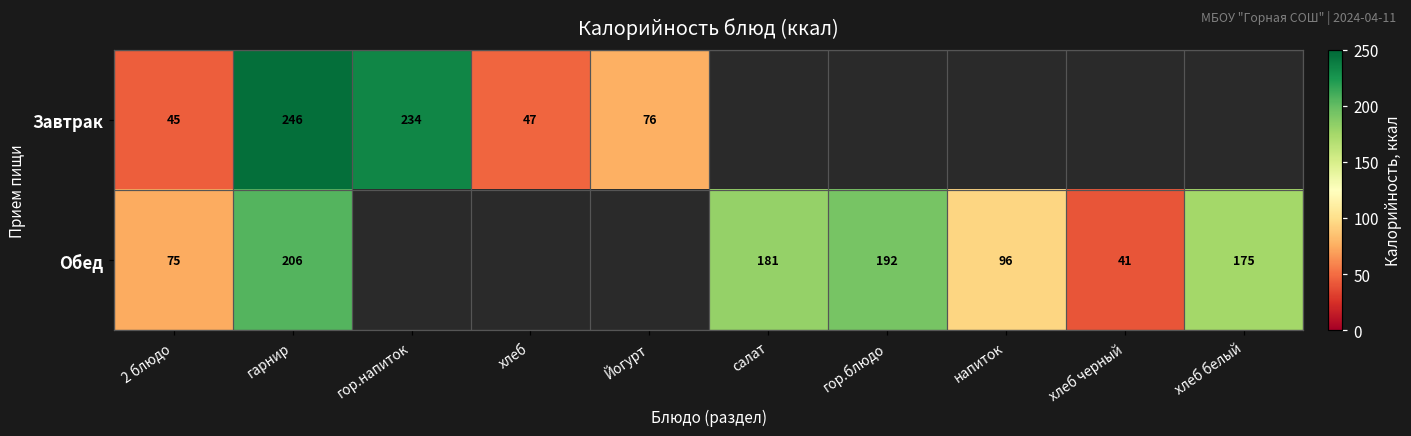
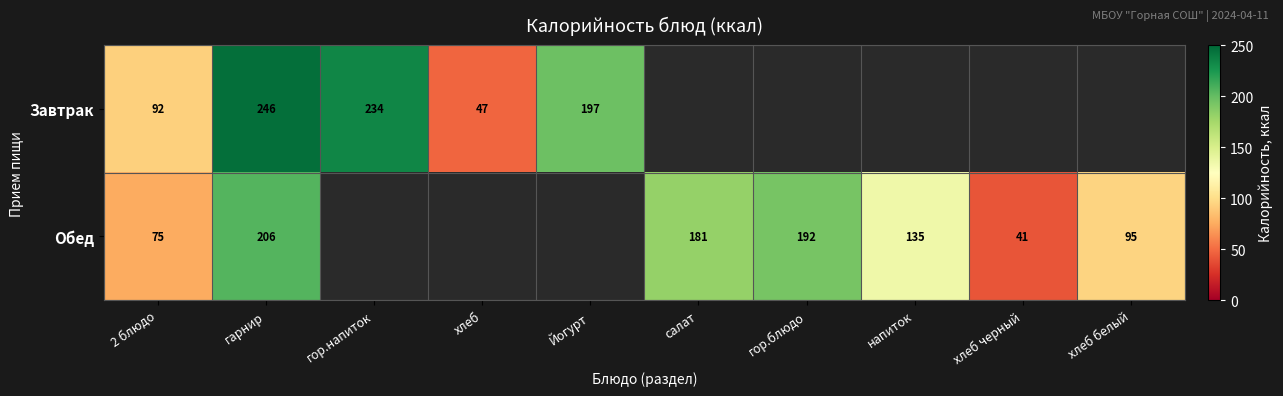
Завтрак, 2 блюдо: 45 -> 92
Завтрак, Йогурт: 76 -> 197
Обед, напиток: 96 -> 135
Обед, хлеб белый: 175 -> 95
